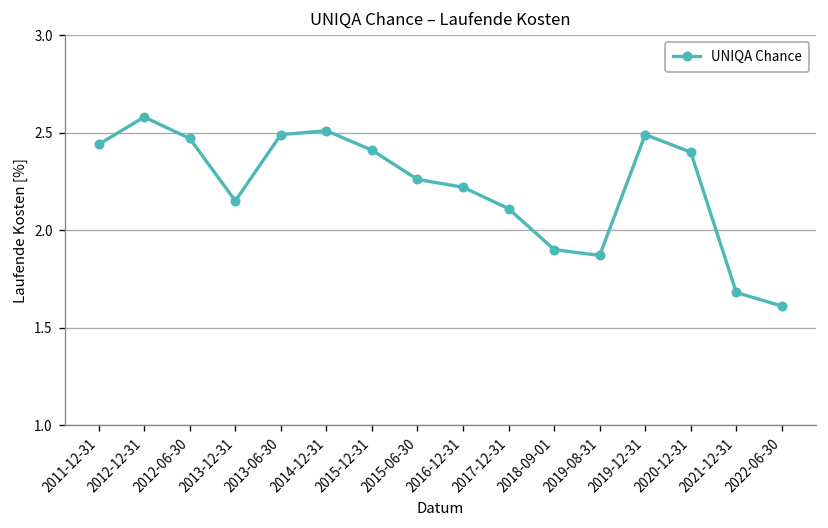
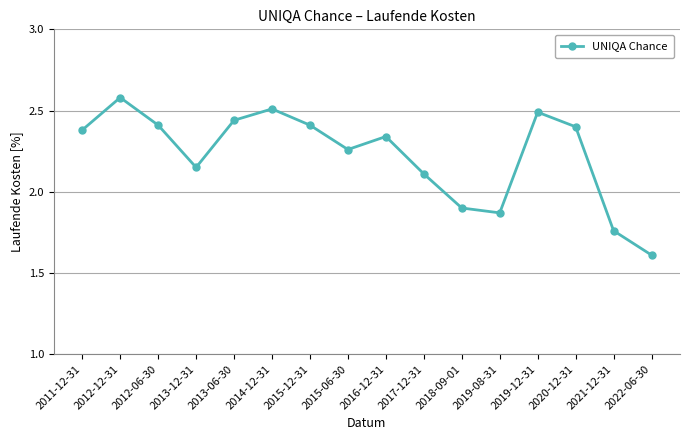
2011-12-31: 2.44 -> 2.38
2012-06-30: 2.47 -> 2.41
2013-06-30: 2.49 -> 2.44
2016-12-31: 2.22 -> 2.34
2021-12-31: 1.68 -> 1.76
